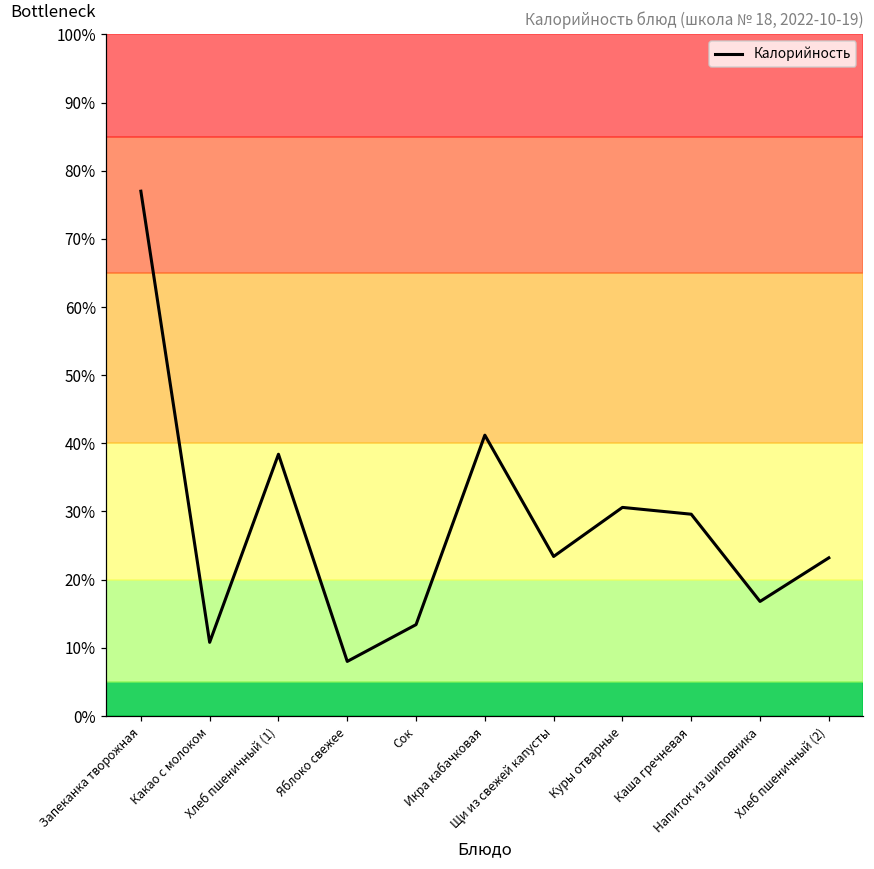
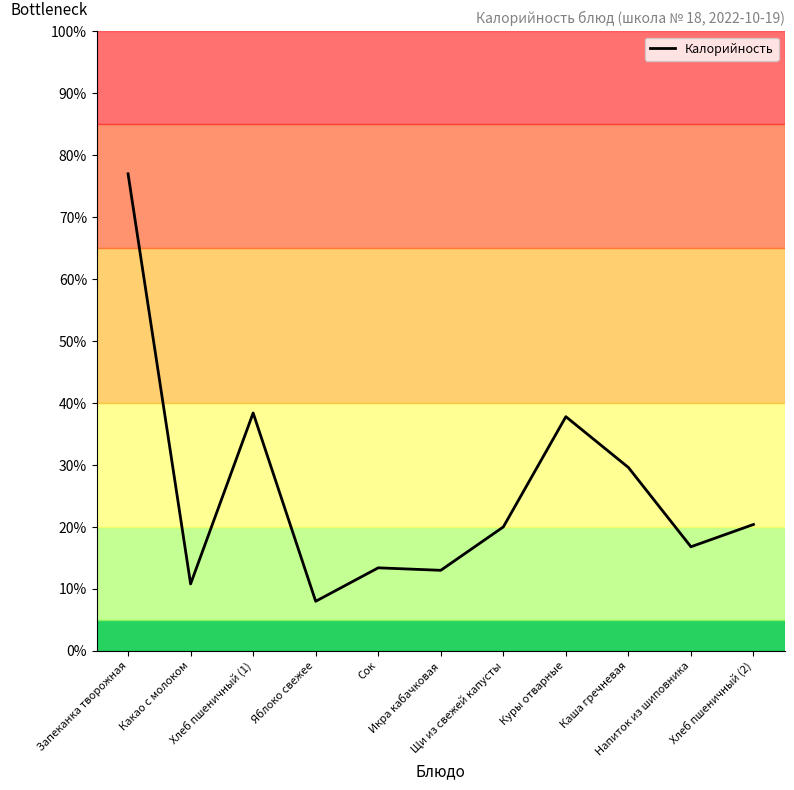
Икра кабачковая: 41% -> 13%
Щи из свежей капусты: 23% -> 20%
Куры отварные: 31% -> 38%
Хлеб пшеничный (2): 23% -> 20%
